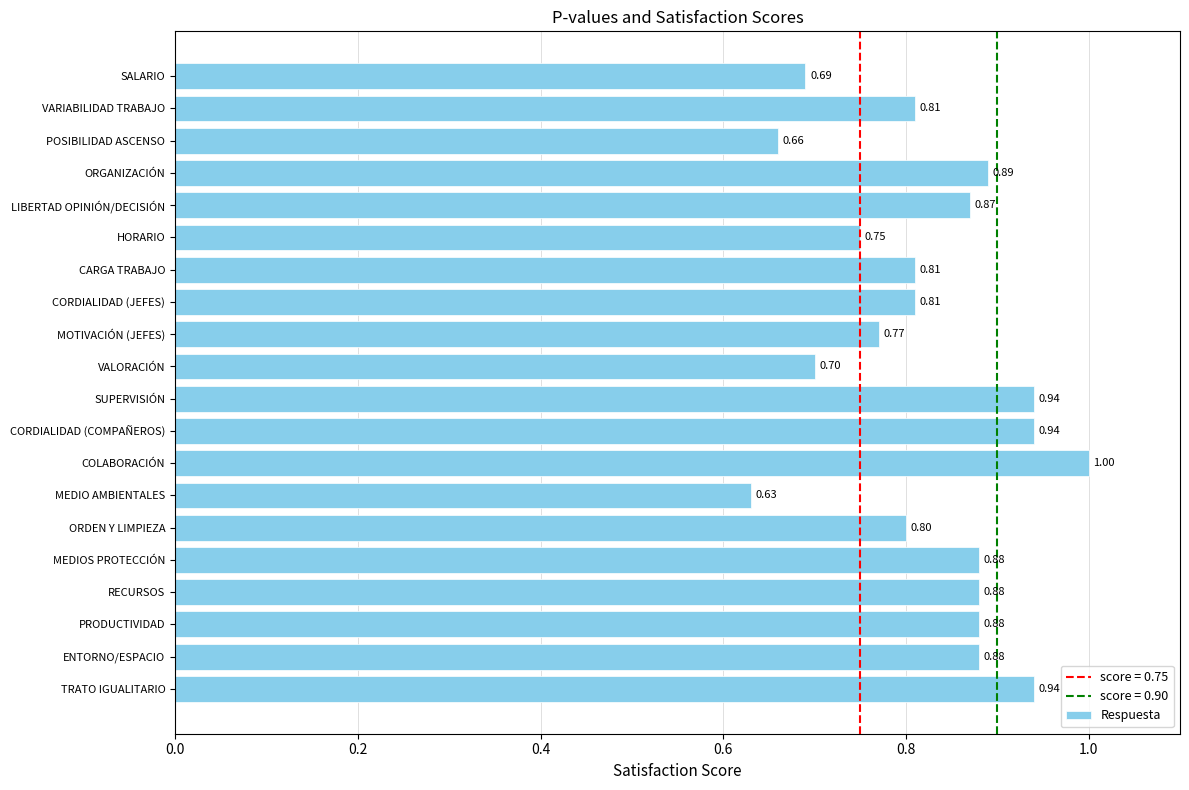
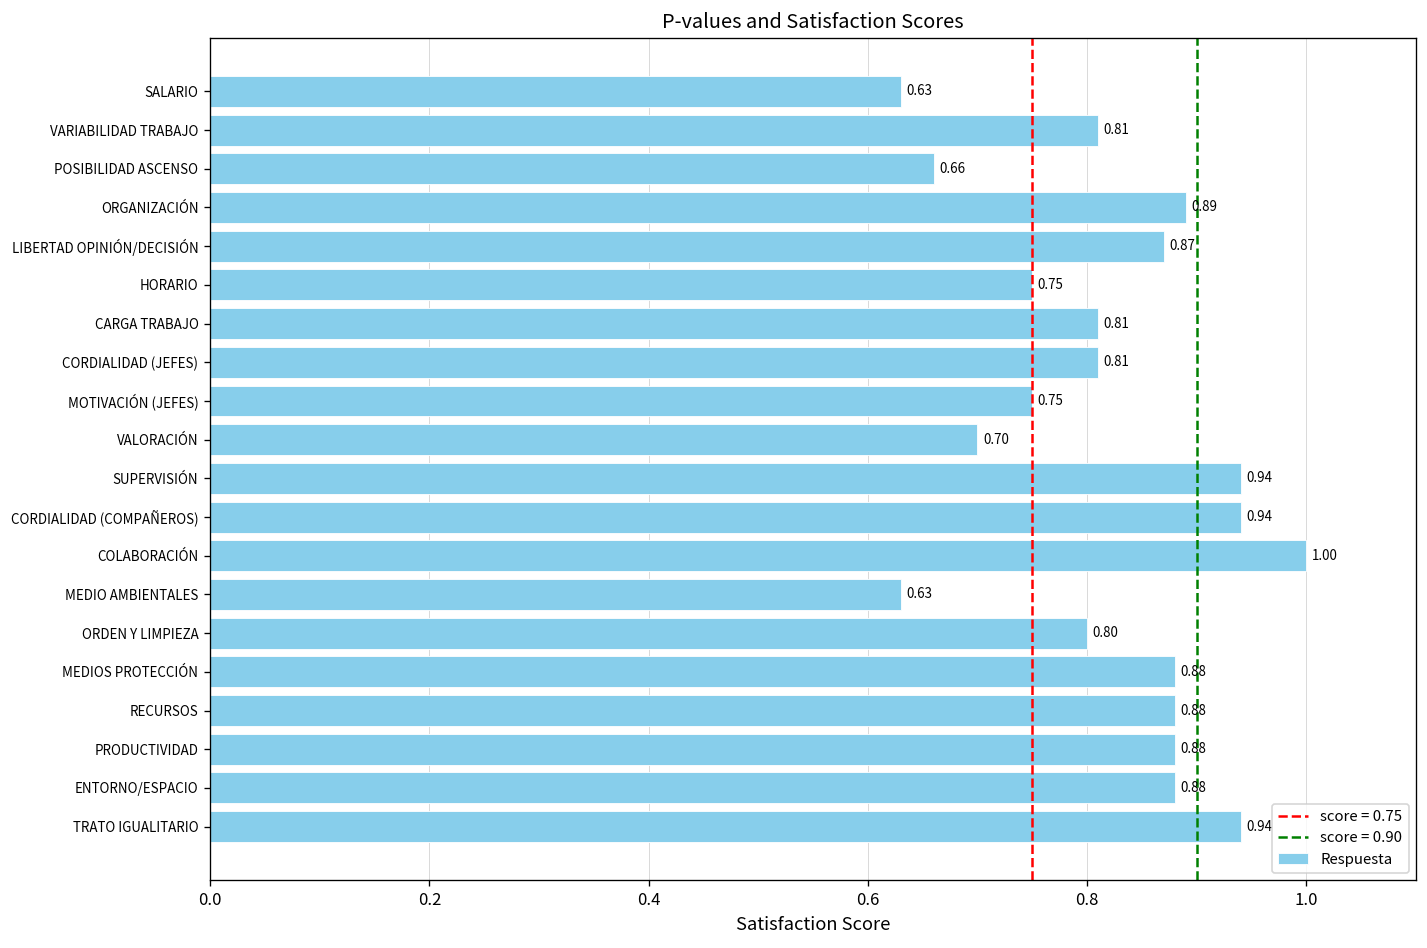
SALARIO: 0.69 -> 0.63
MOTIVACIÓN (JEFES): 0.77 -> 0.75
